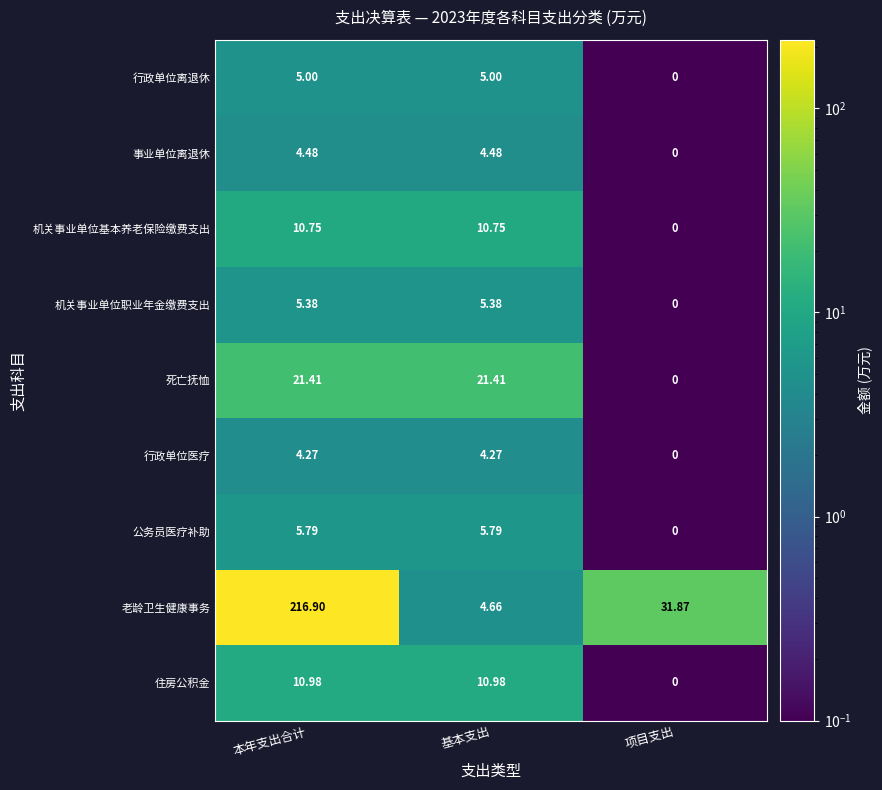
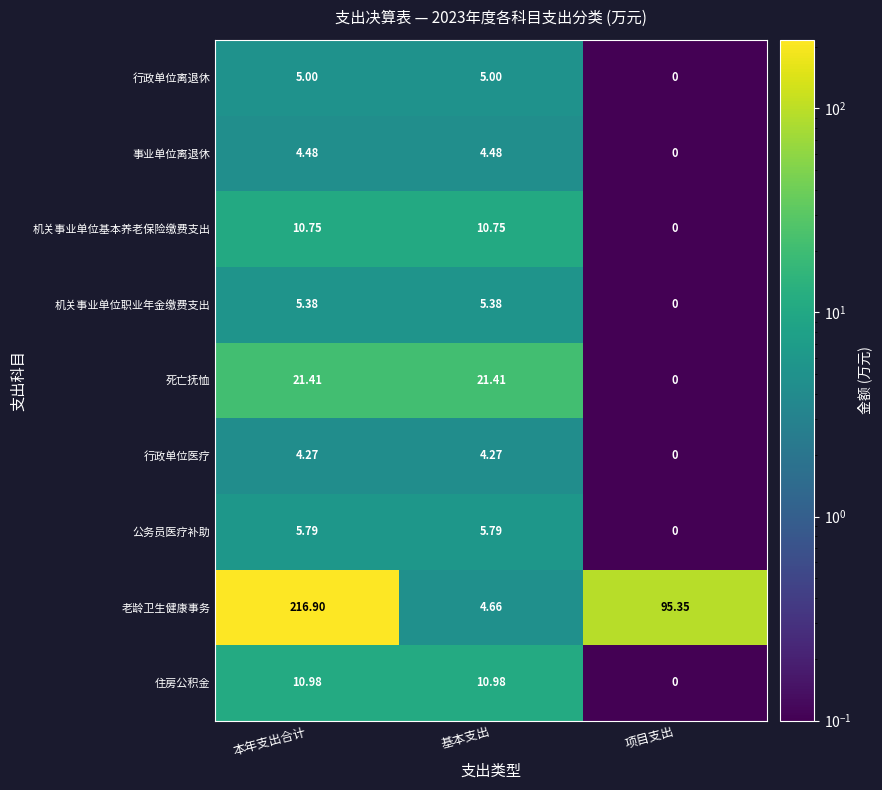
老龄卫生健康事务, 项目支出: 31.87 -> 95.35
